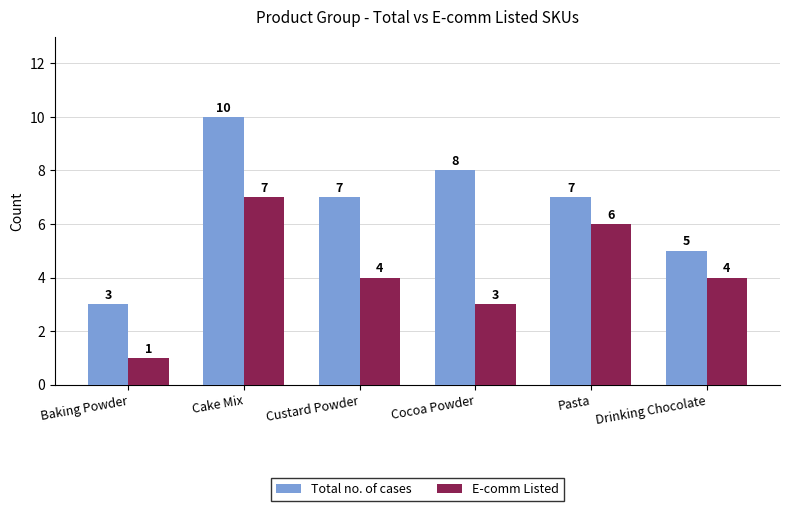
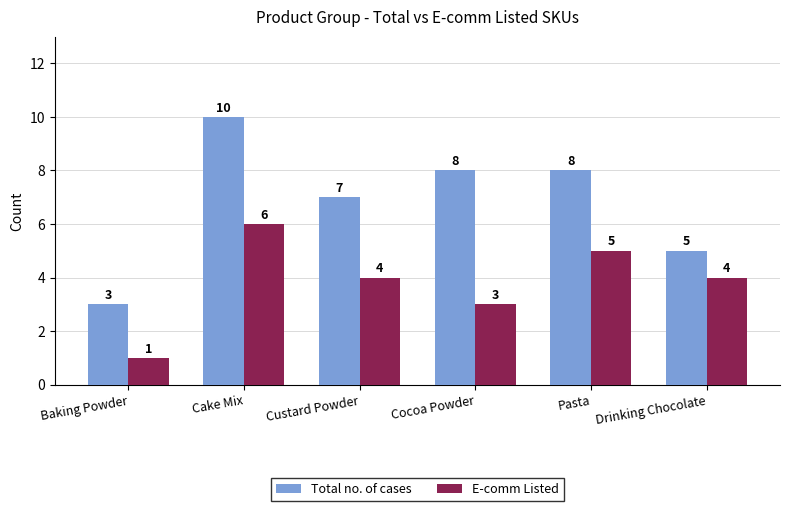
E-comm Listed, Cake Mix: 7 -> 6
Total no. of cases, Pasta: 7 -> 8
E-comm Listed, Pasta: 6 -> 5
